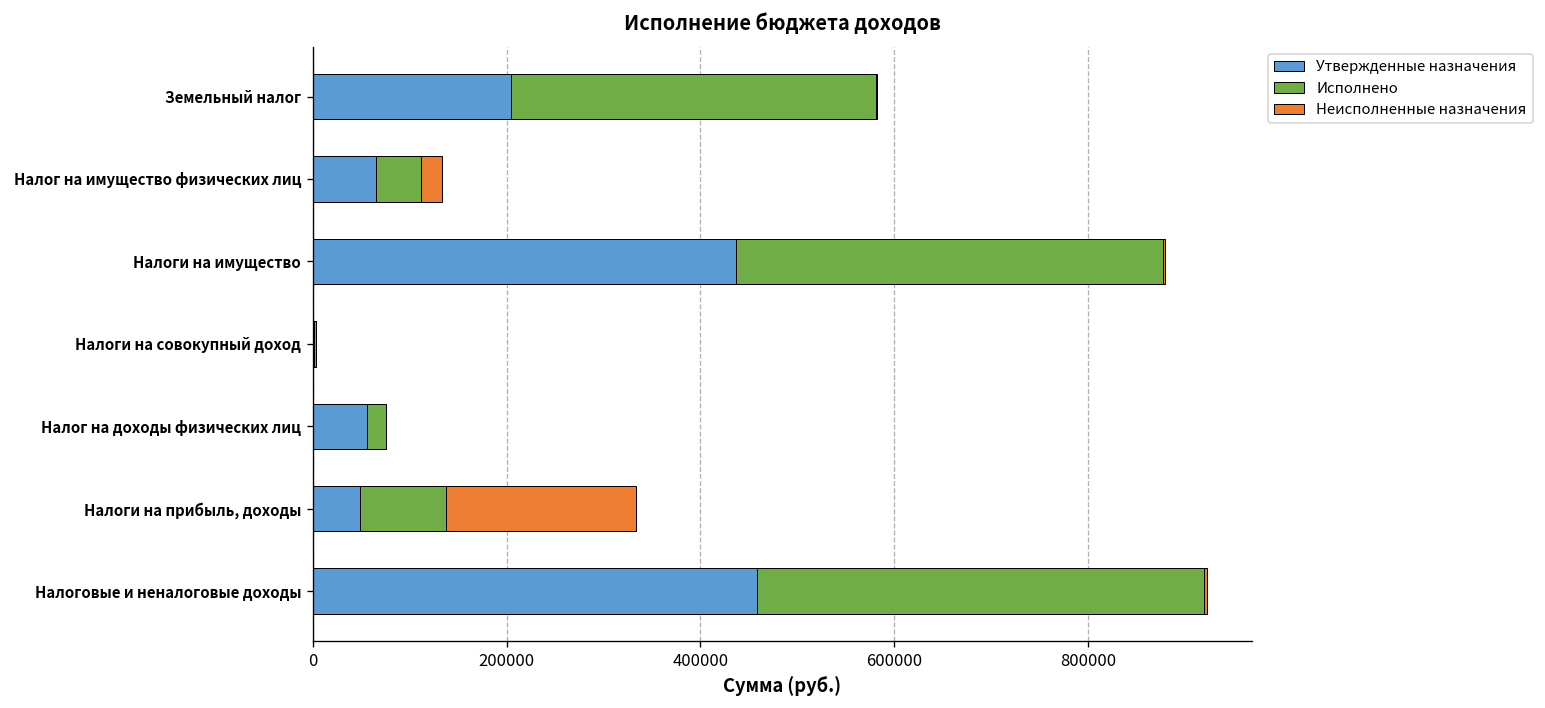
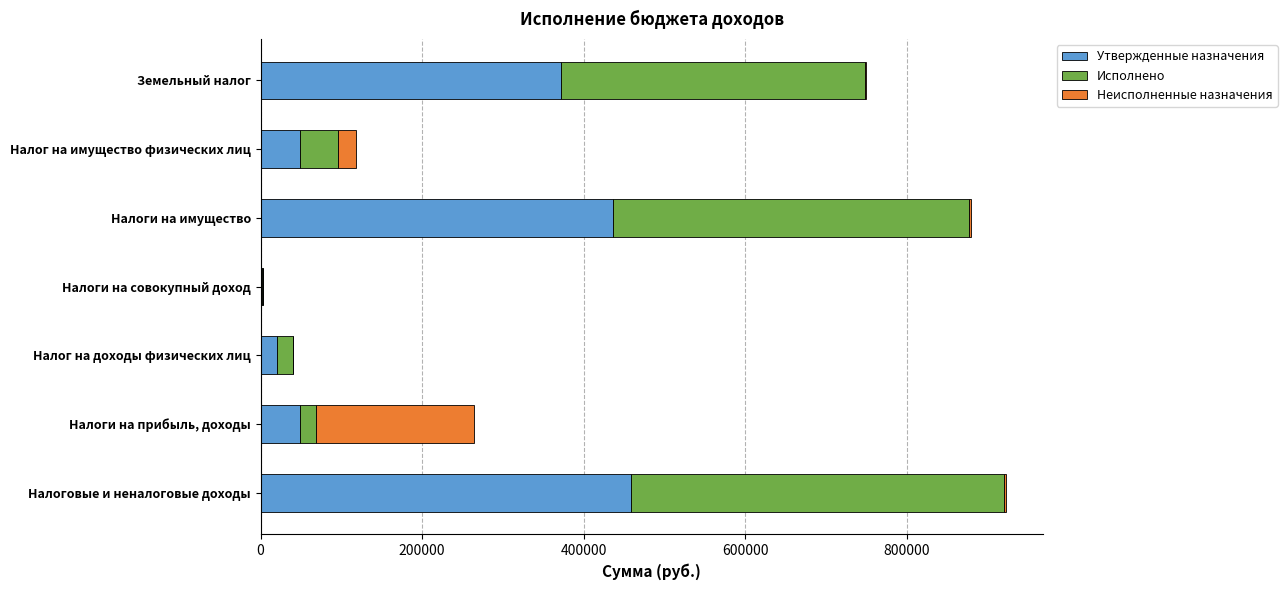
Утвержденные назначения, Земельный налог: 200000 -> 370000
Утвержденные назначения, Налог на имущество физических лиц: 60000 -> 50000
Утвержденные назначения, Налог на доходы физических лиц: 60000 -> 20000
Исполнено, Налоги на прибыль, доходы: 90000 -> 20000
